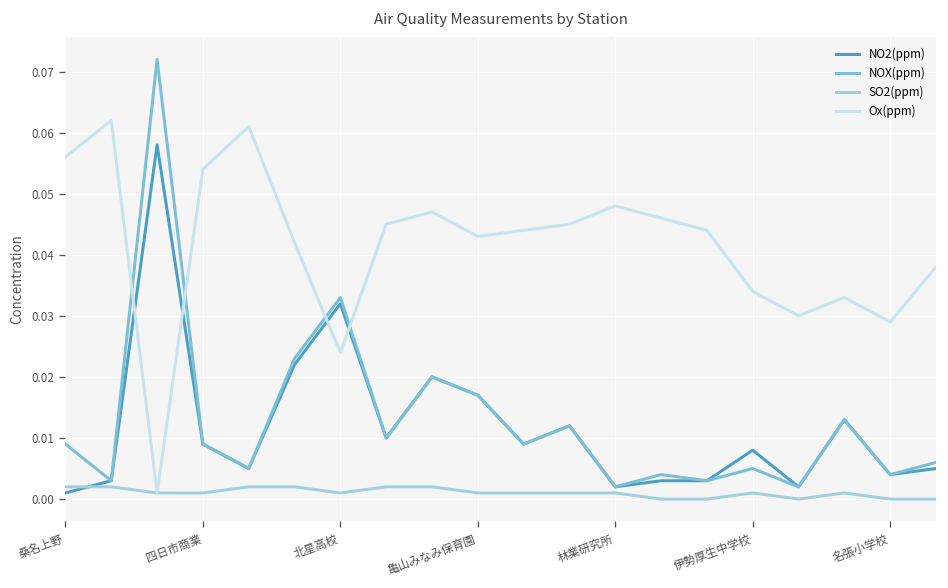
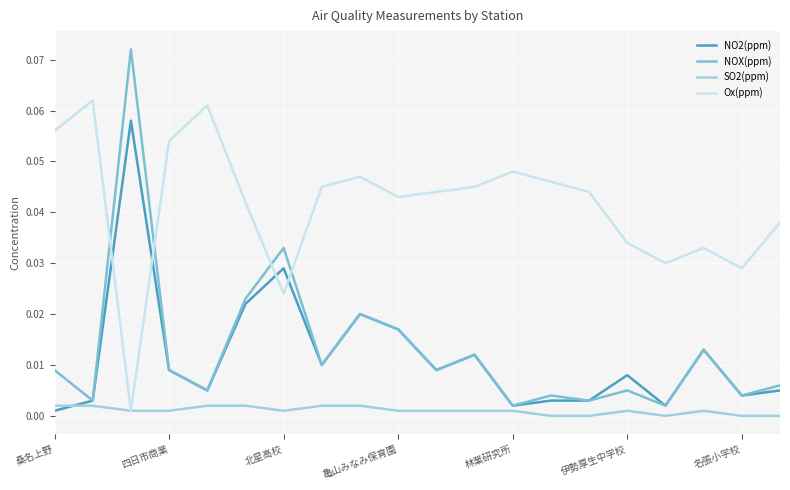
NO2(ppm), 北星高校: 0.032 -> 0.029
